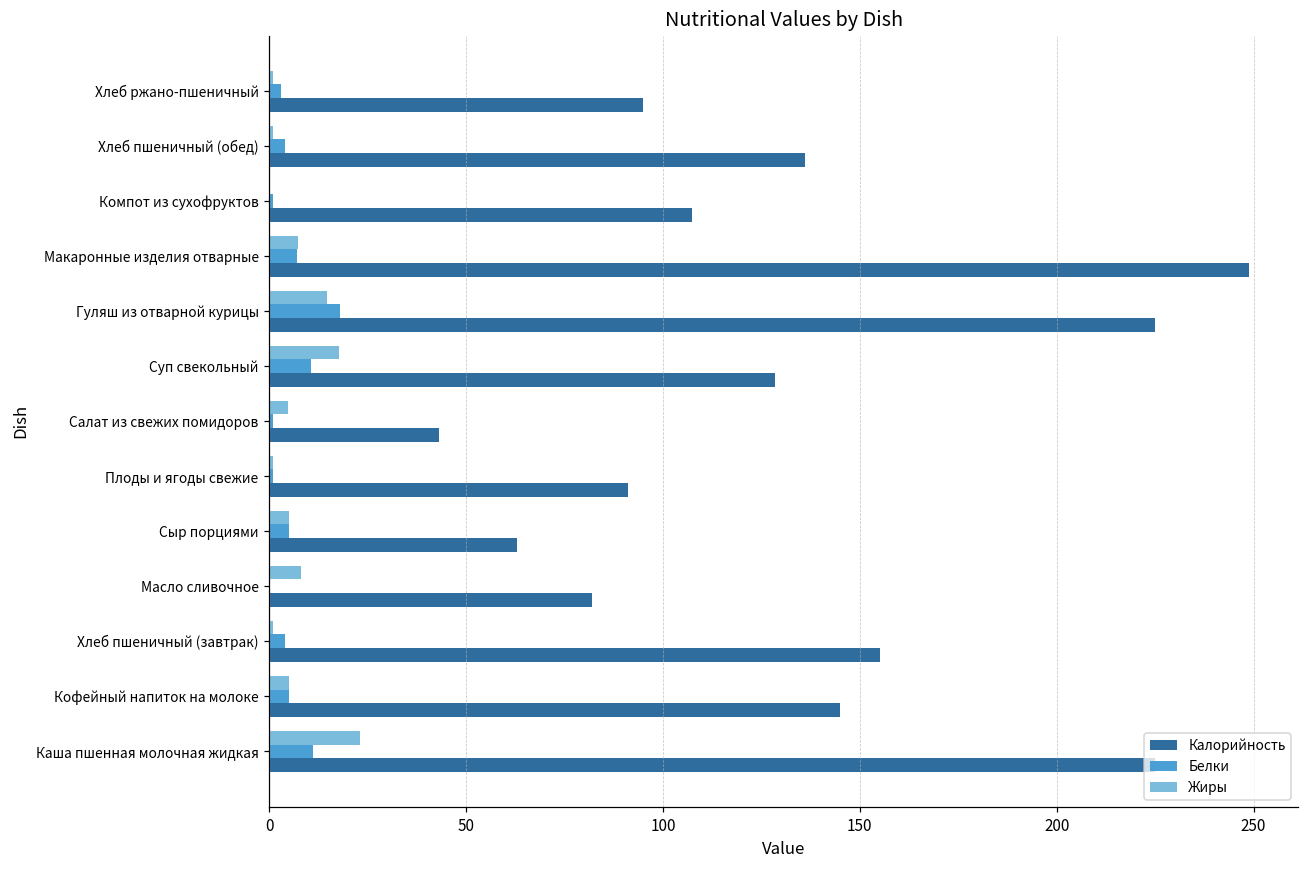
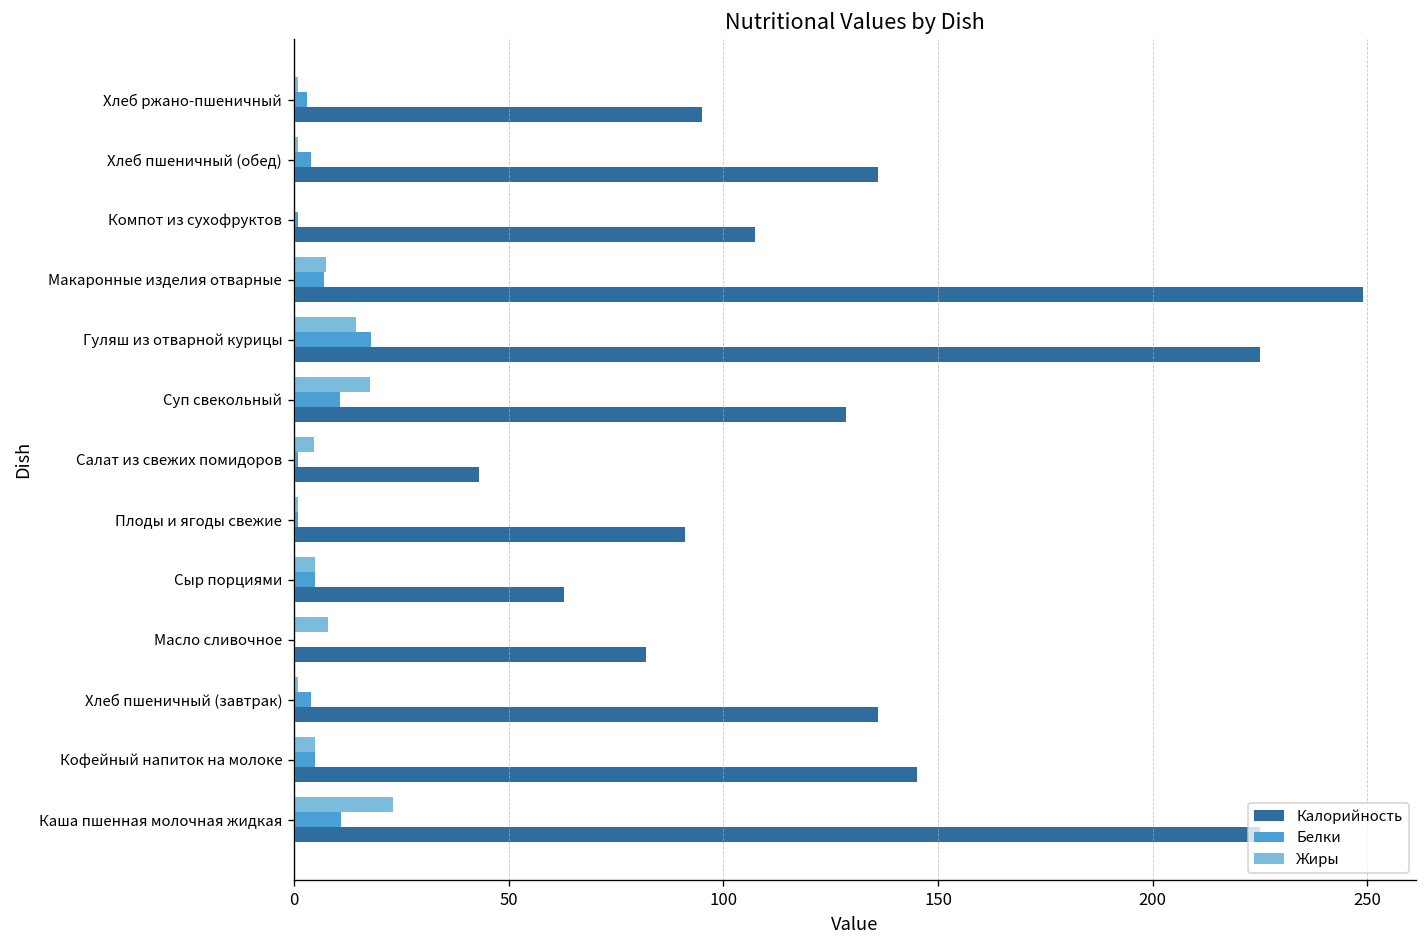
Калорийность, Хлеб пшеничный (завтрак): 155 -> 136
